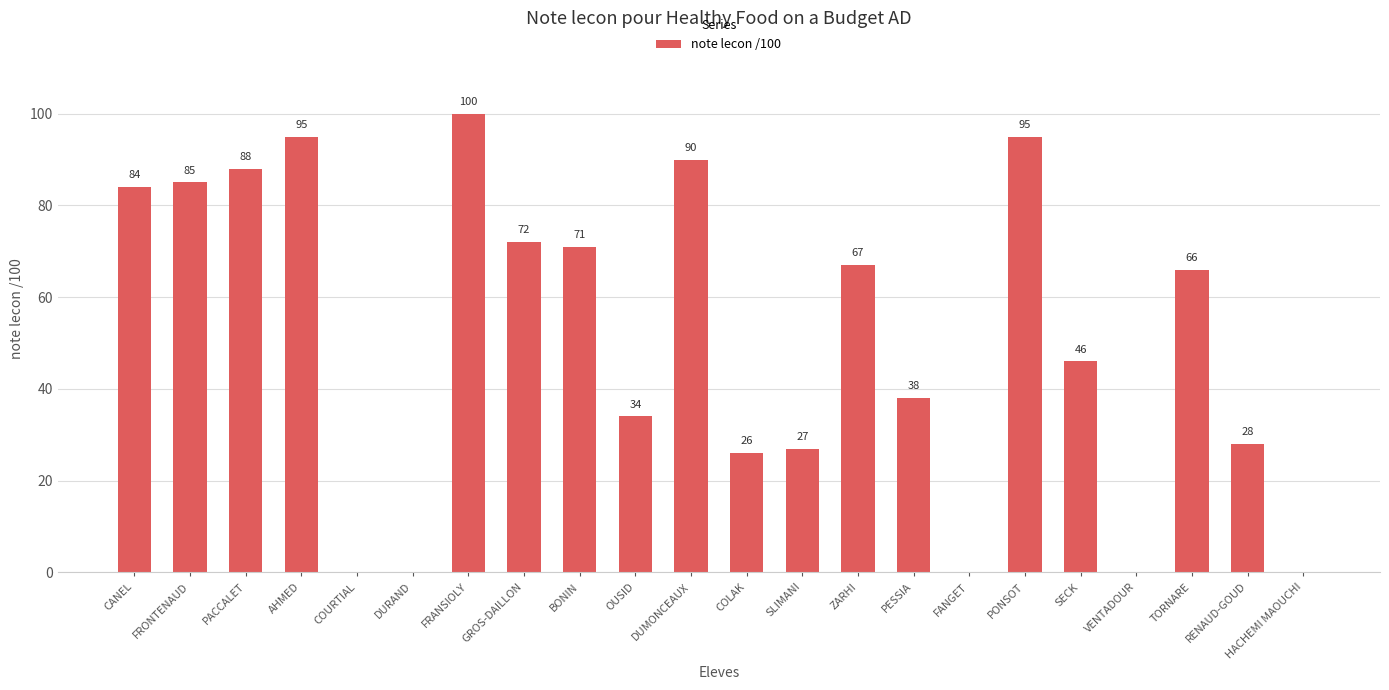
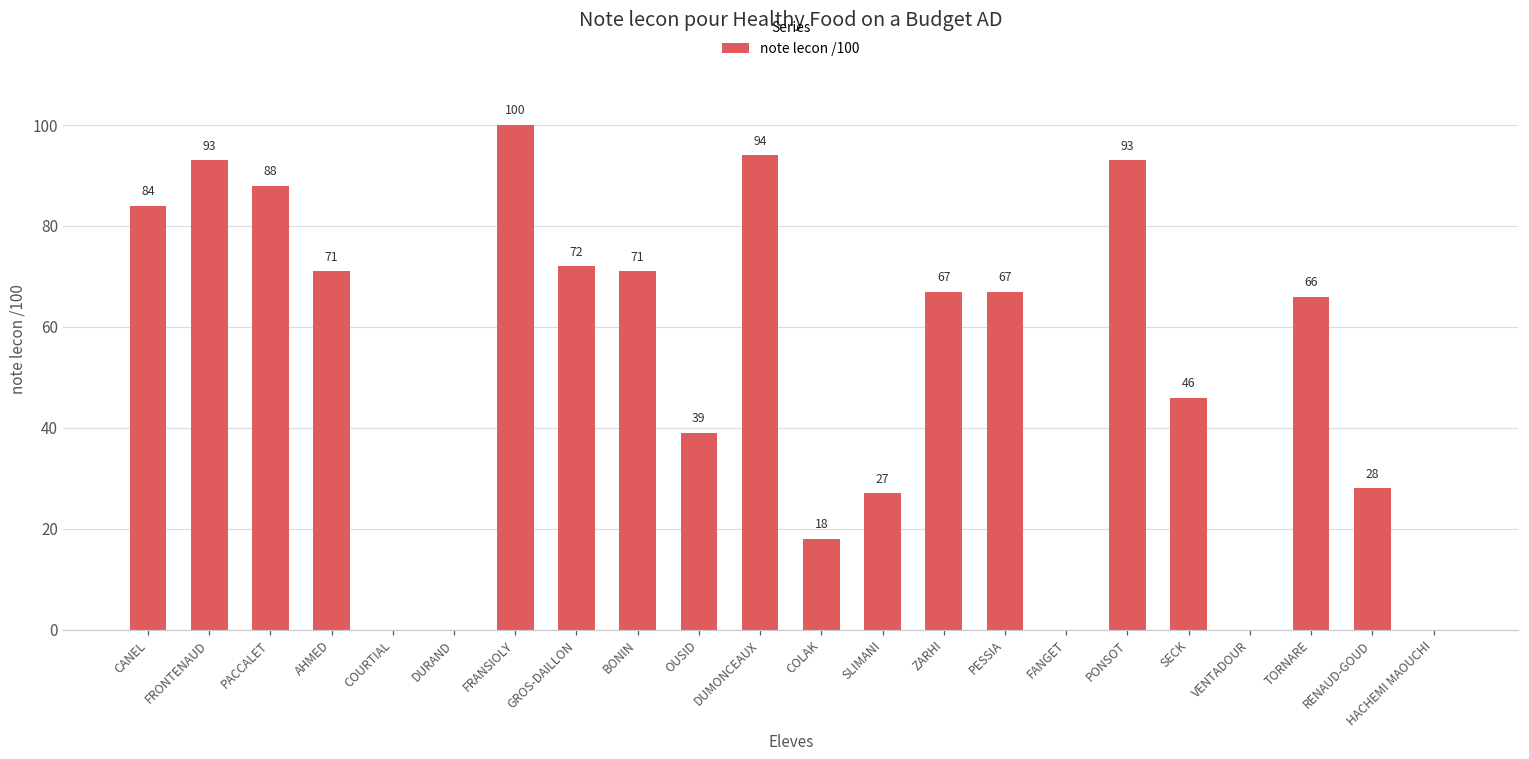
FRONTENAUD: 85 -> 93
AHMED: 95 -> 71
OUSID: 34 -> 39
DUMONCEAUX: 90 -> 94
COLAK: 26 -> 18
PESSIA: 38 -> 67
PONSOT: 95 -> 93
